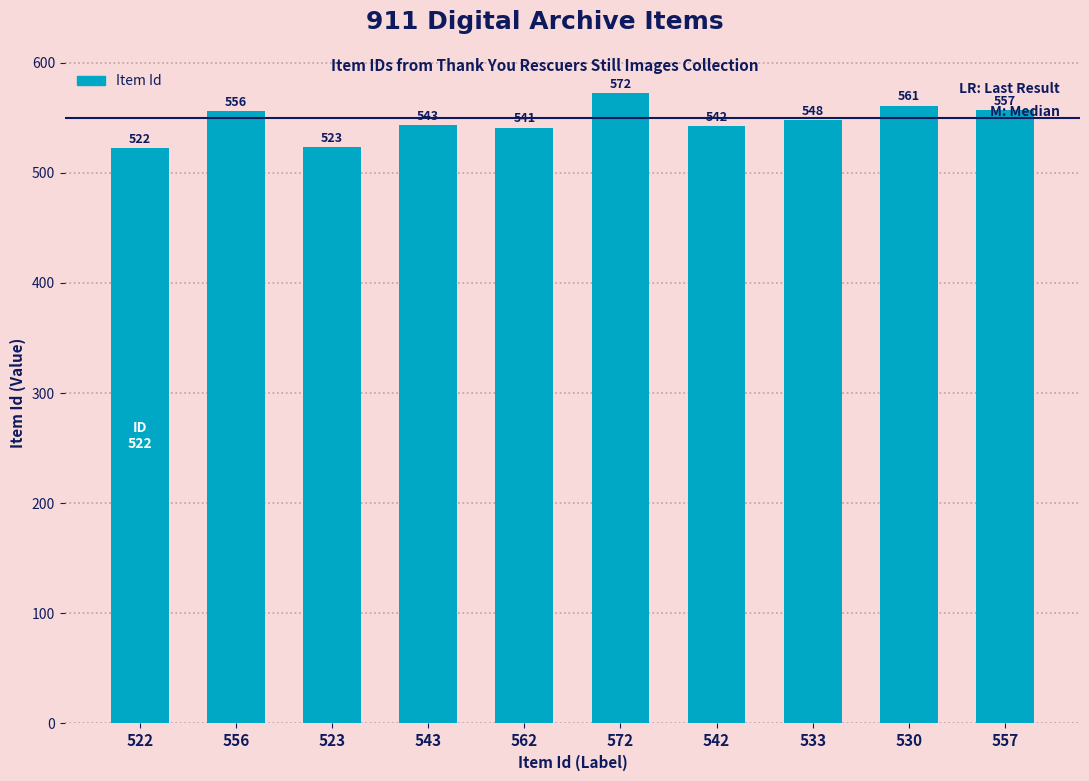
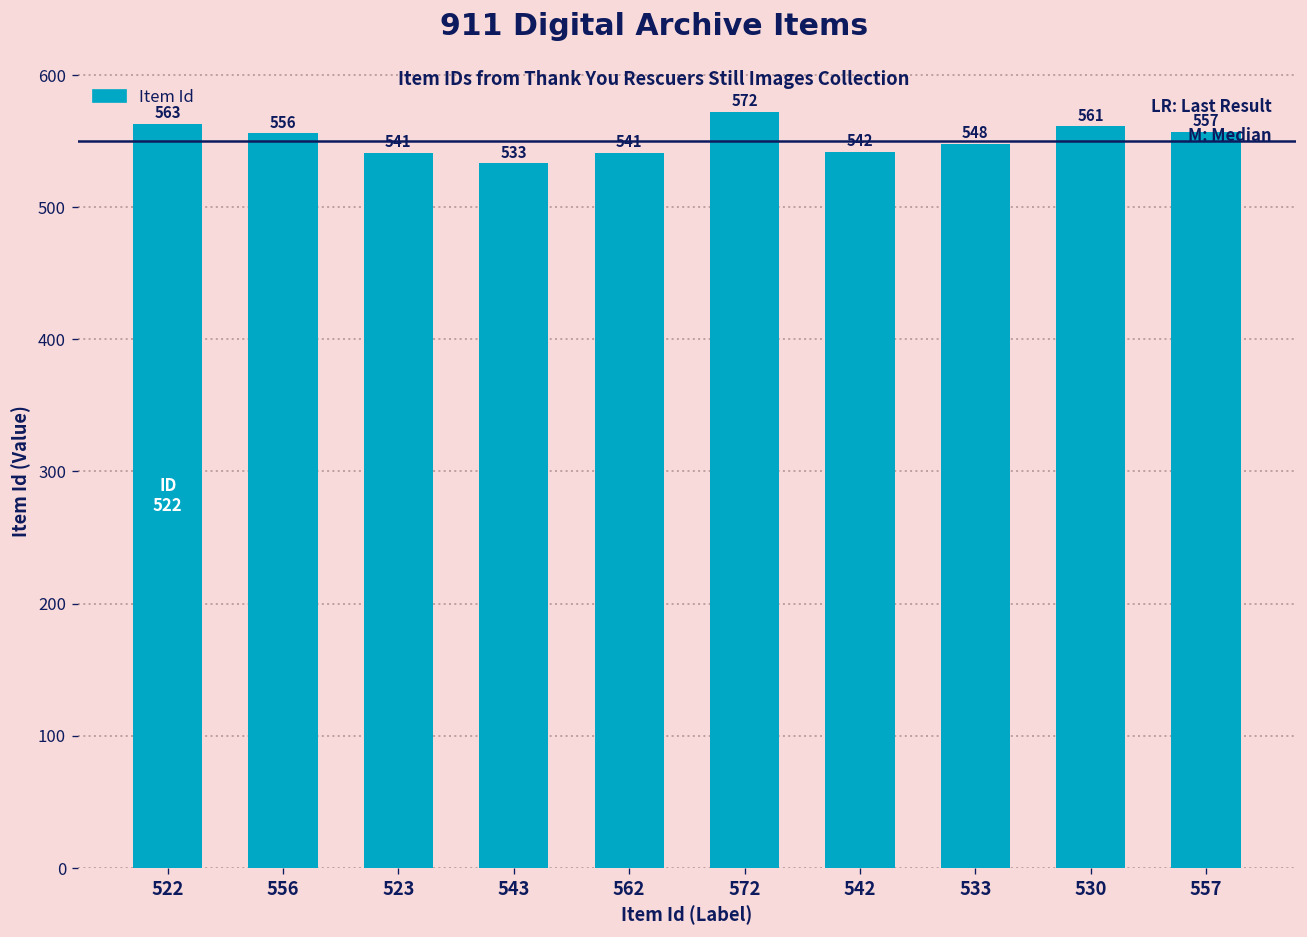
522: 522 -> 563
523: 523 -> 541
543: 543 -> 533
